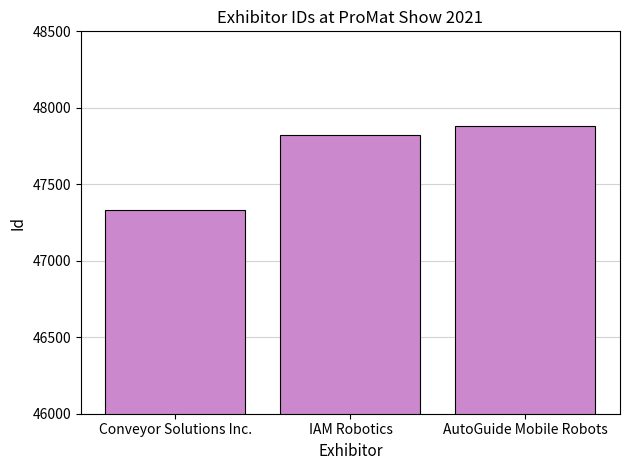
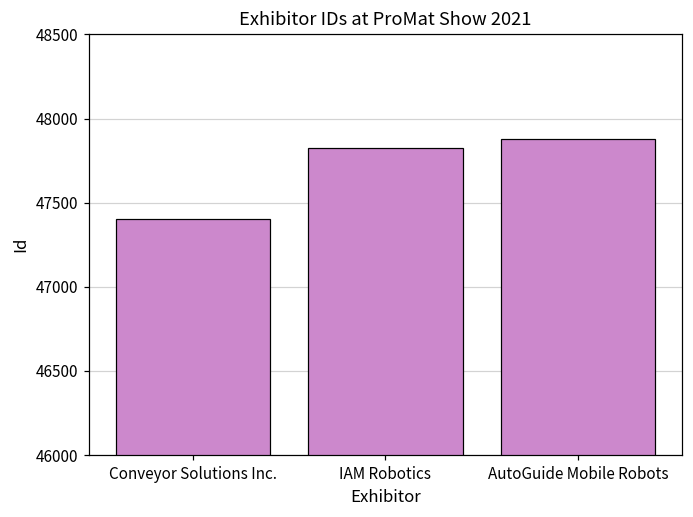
Conveyor Solutions Inc.: 47330 -> 47400
